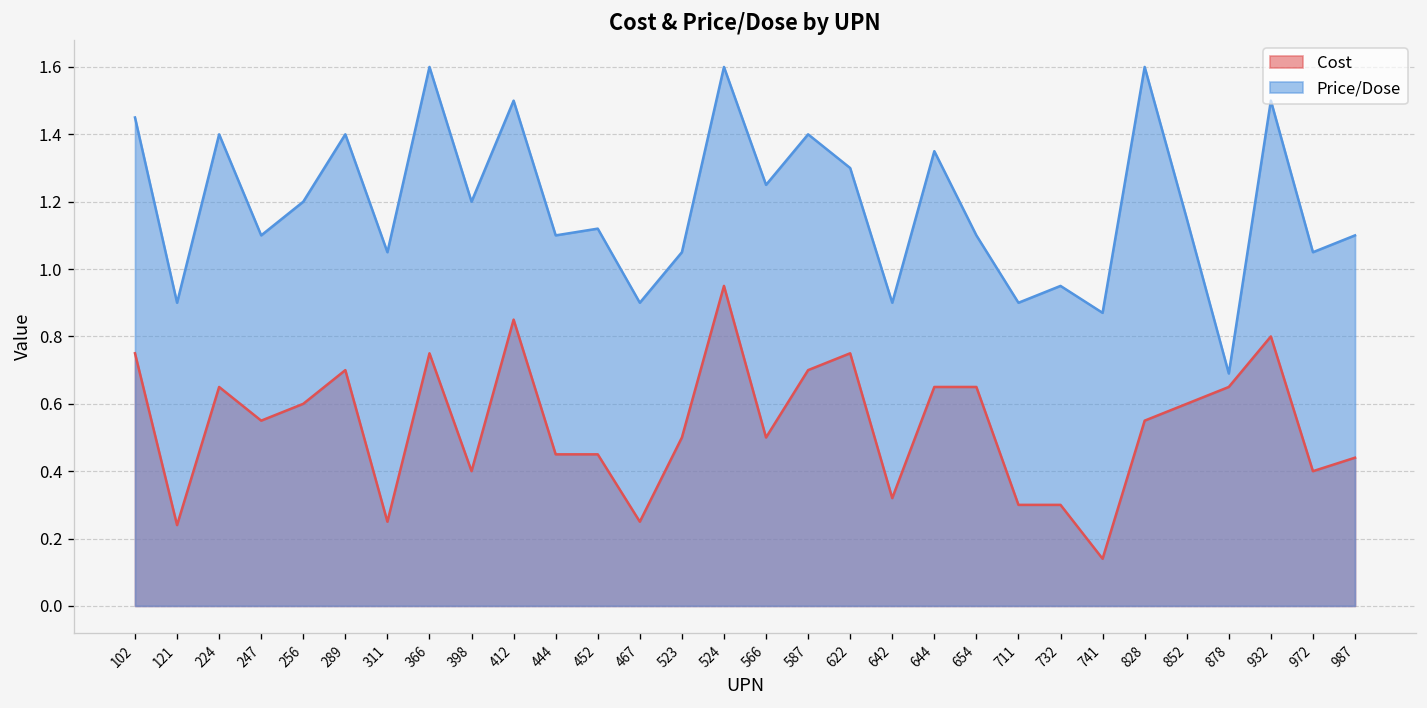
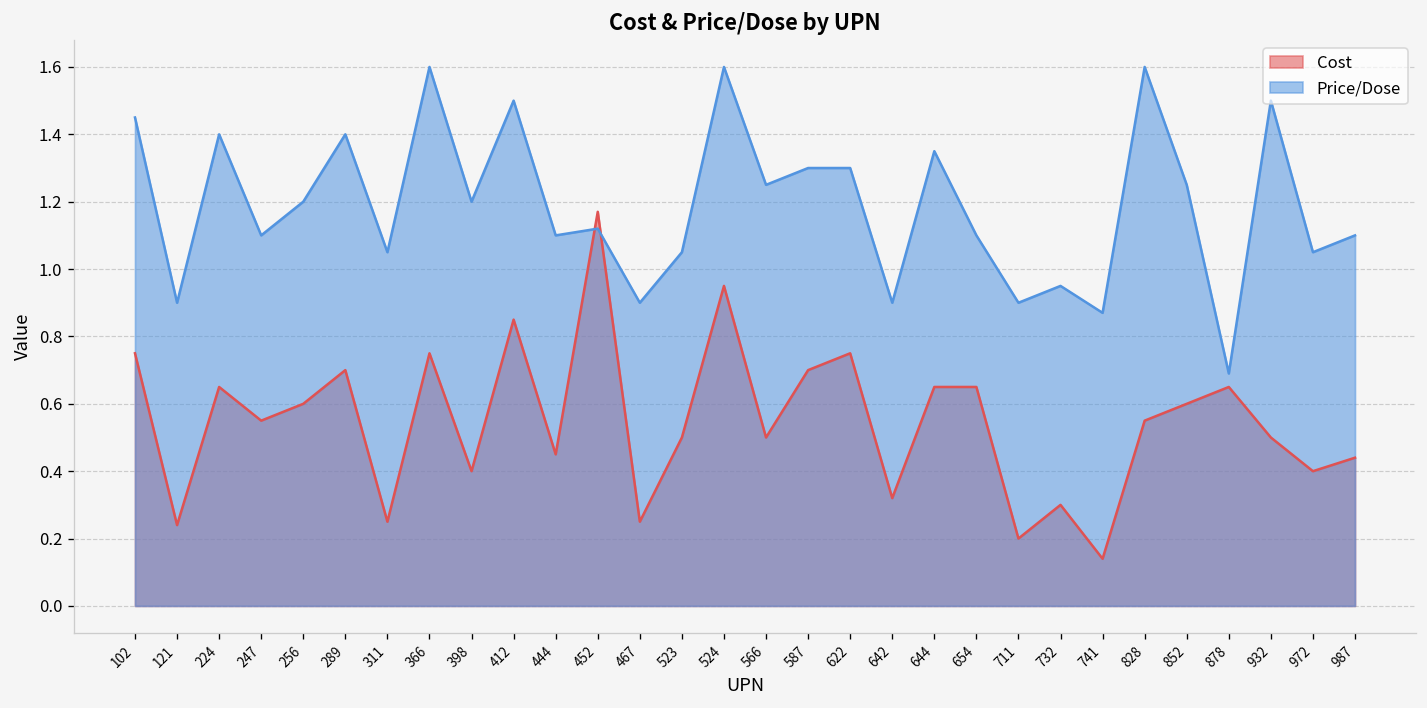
Cost, 452: 0.45 -> 1.17
Price/Dose, 587: 1.4 -> 1.3
Cost, 711: 0.3 -> 0.2
Price/Dose, 852: 1.15 -> 1.25
Cost, 932: 0.8 -> 0.5
